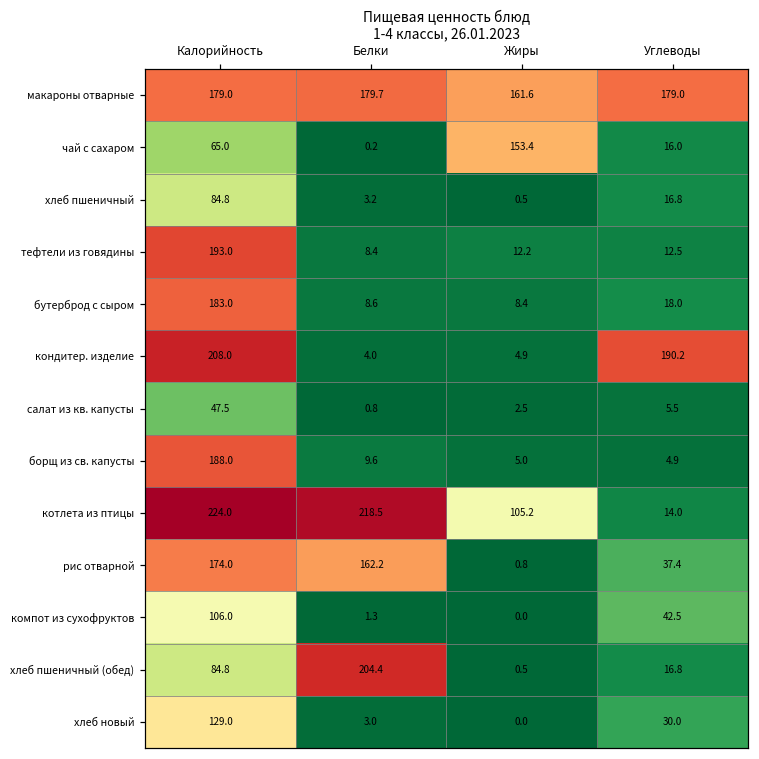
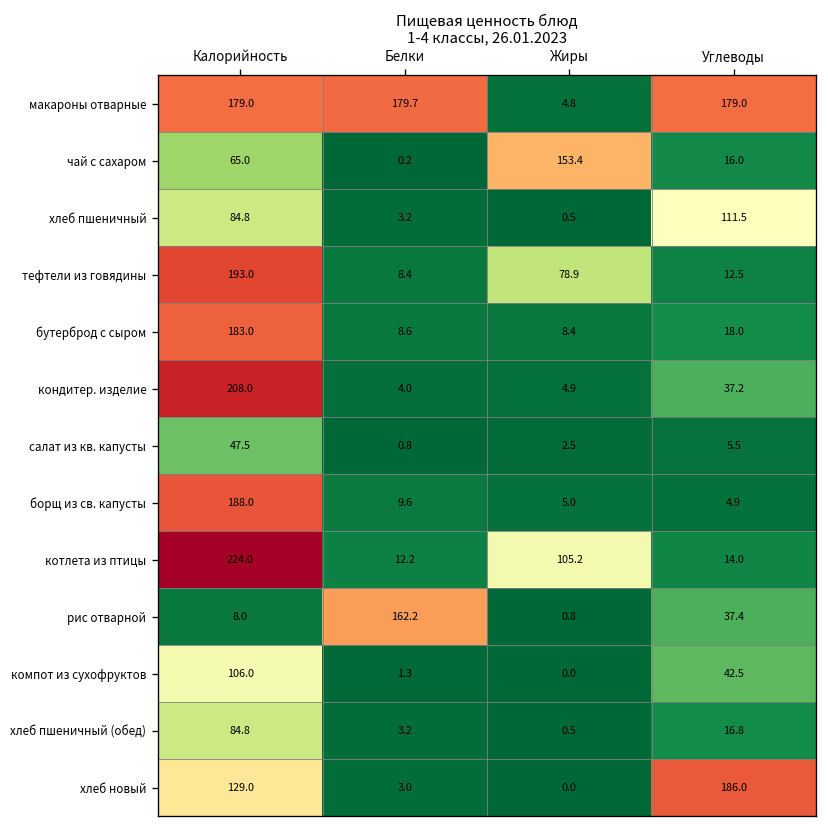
макароны отварные, Жиры: 161.6 -> 4.8
хлеб пшеничный, Углеводы: 16.8 -> 111.5
тефтели из говядины, Жиры: 12.2 -> 78.9
кондитер. изделие, Углеводы: 190.2 -> 37.2
котлета из птицы, Белки: 218.5 -> 12.2
рис отварной, Калорийность: 174.0 -> 8.0
хлеб пшеничный (обед), Белки: 204.4 -> 3.2
хлеб новый, Углеводы: 30.0 -> 186.0
